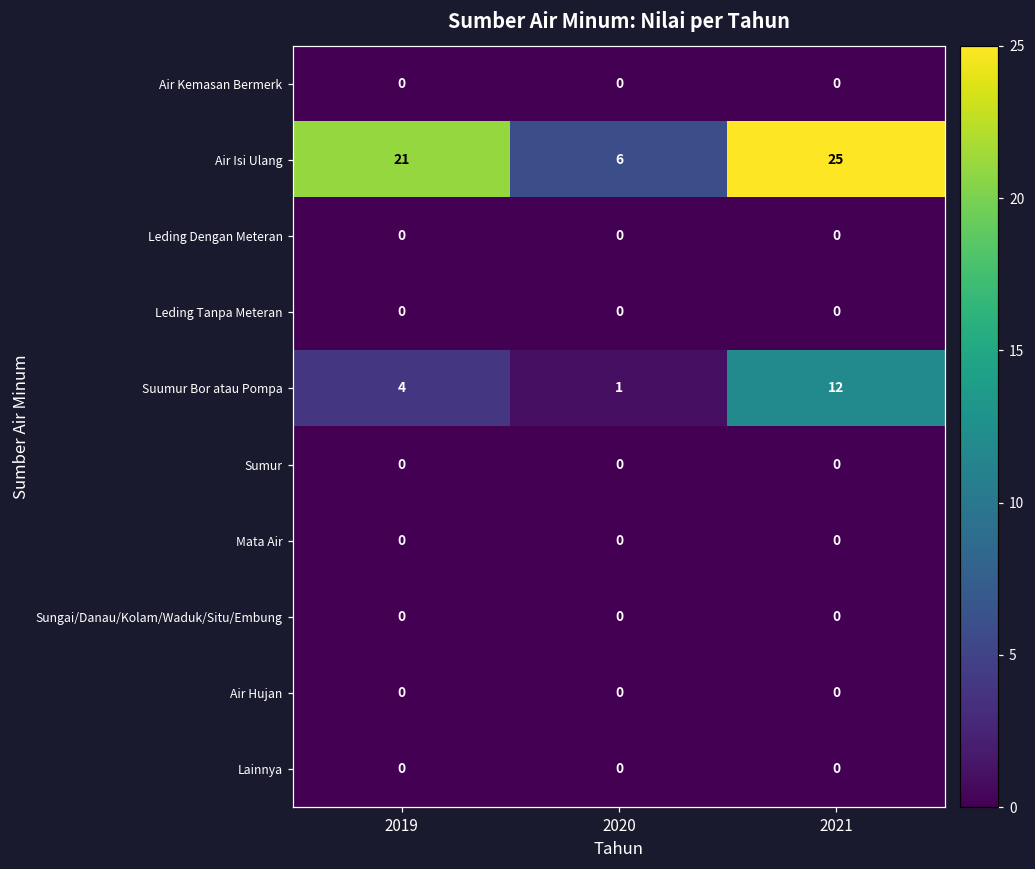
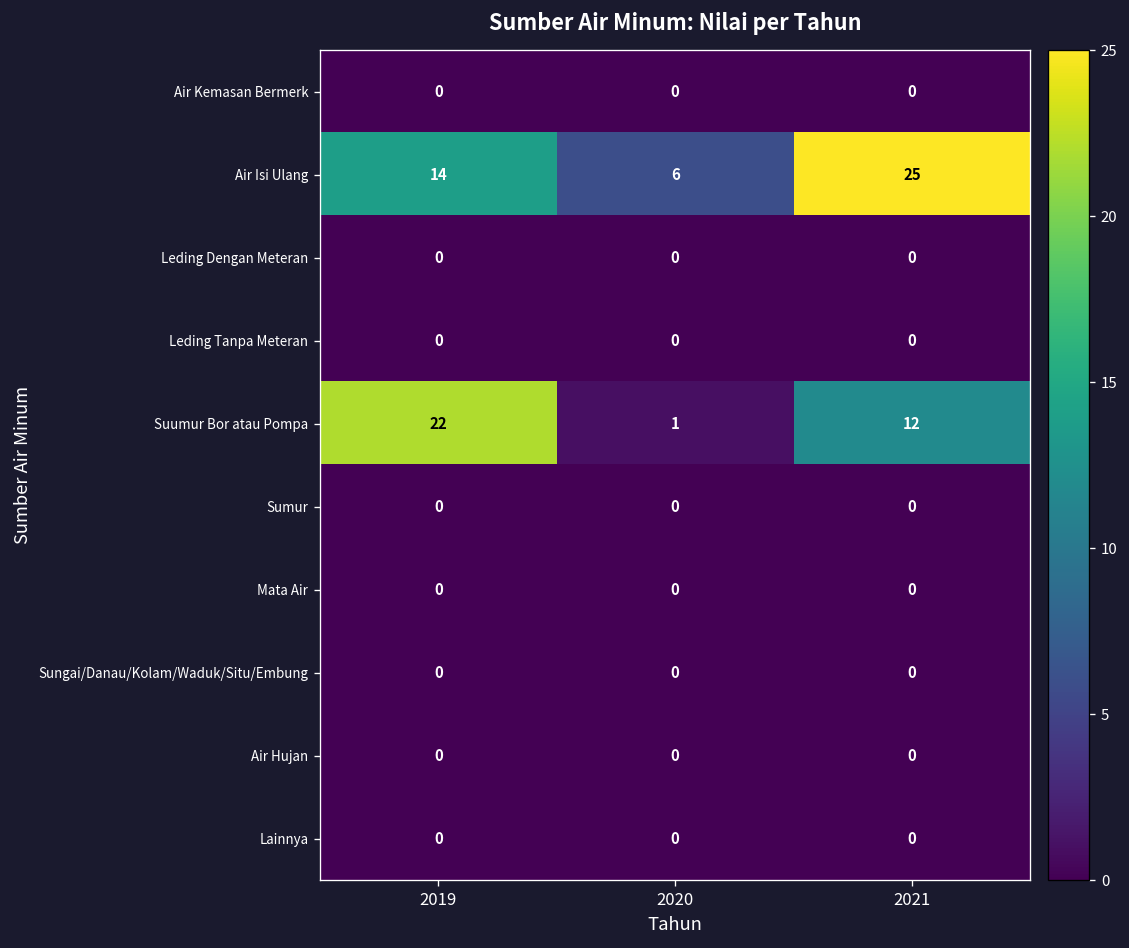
Air Isi Ulang, 2019: 21 -> 14
Suumur Bor atau Pompa, 2019: 4 -> 22
